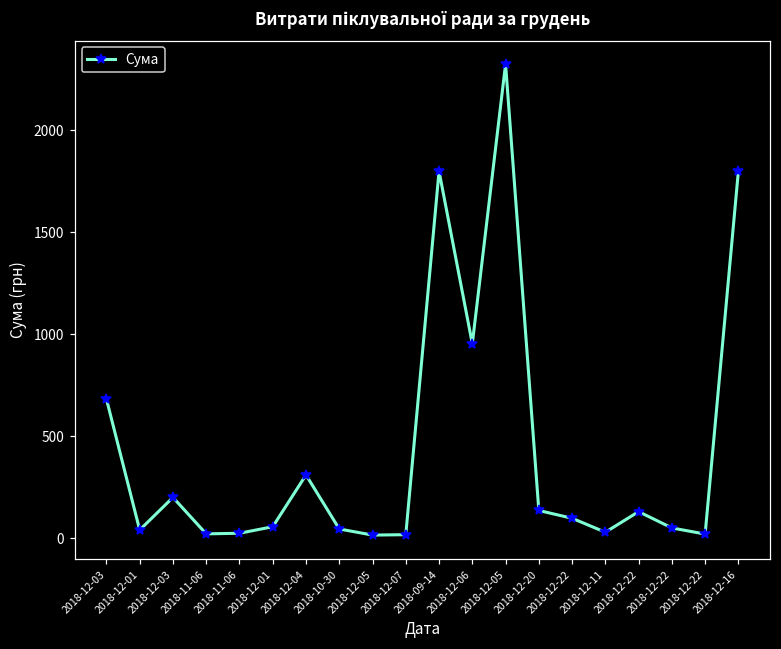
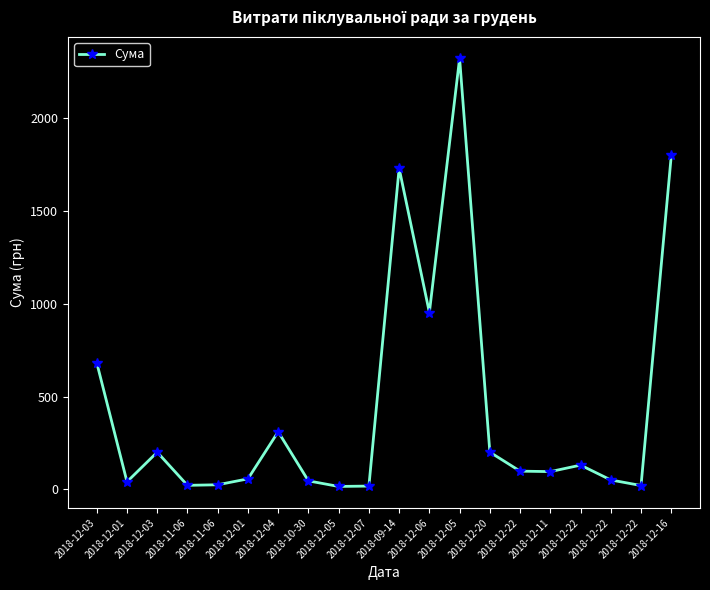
2018-09-14: 1800 -> 1730
2018-12-20: 140 -> 200
2018-12-11: 30 -> 100
